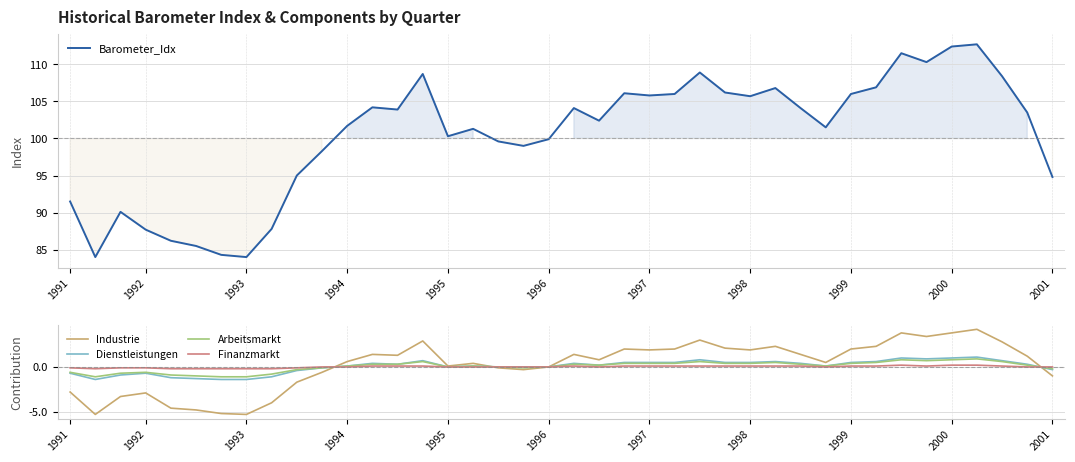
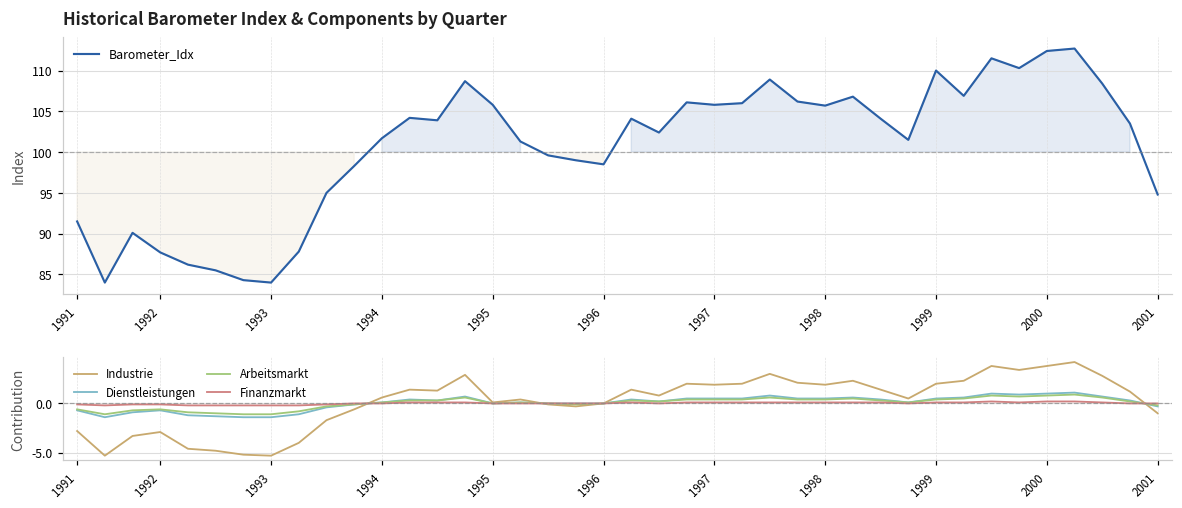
Historical Barometer Index & Components by Quarter, 1995: 100 -> 106
Historical Barometer Index & Components by Quarter, 1996: 100 -> 99
Historical Barometer Index & Components by Quarter, 1999: 106 -> 110
